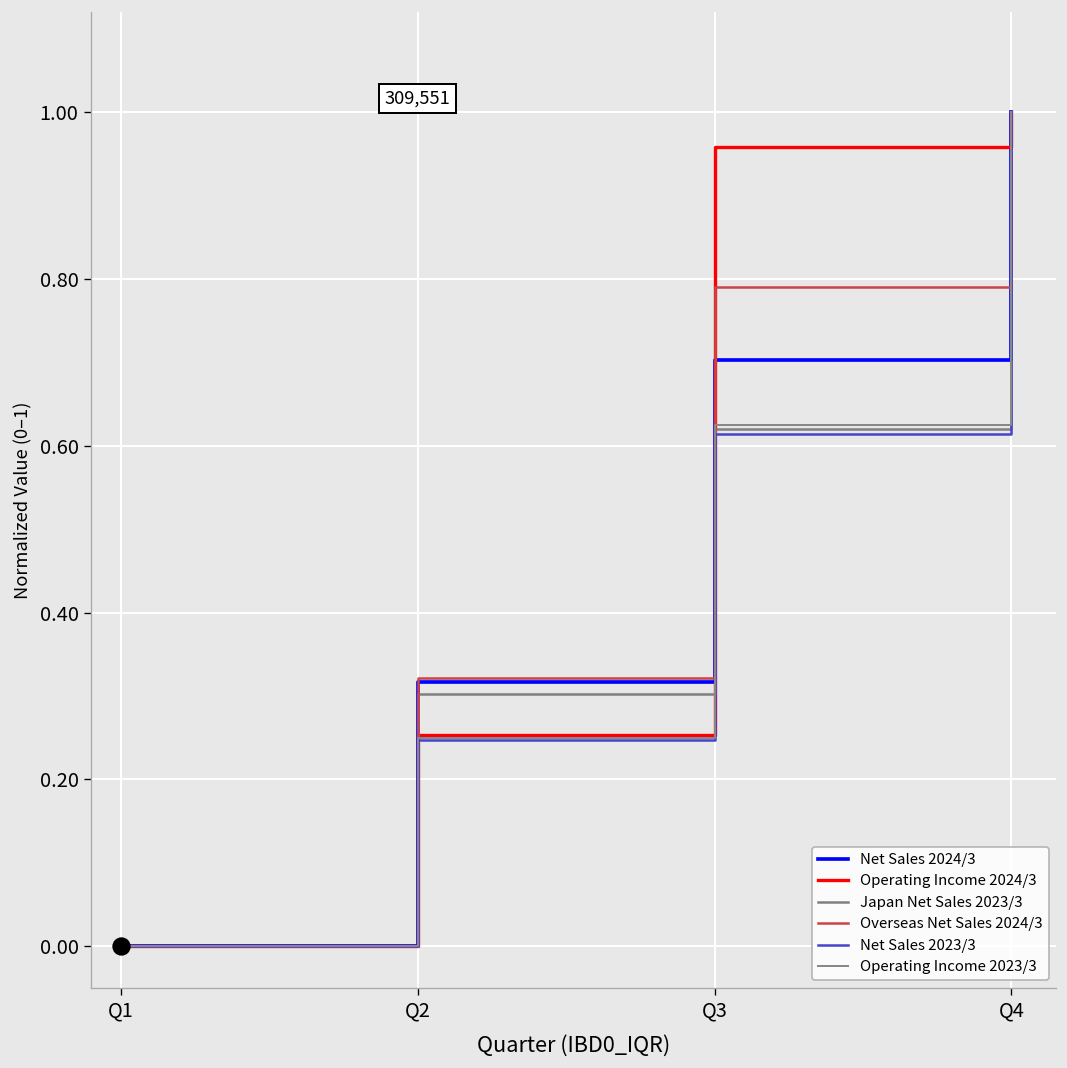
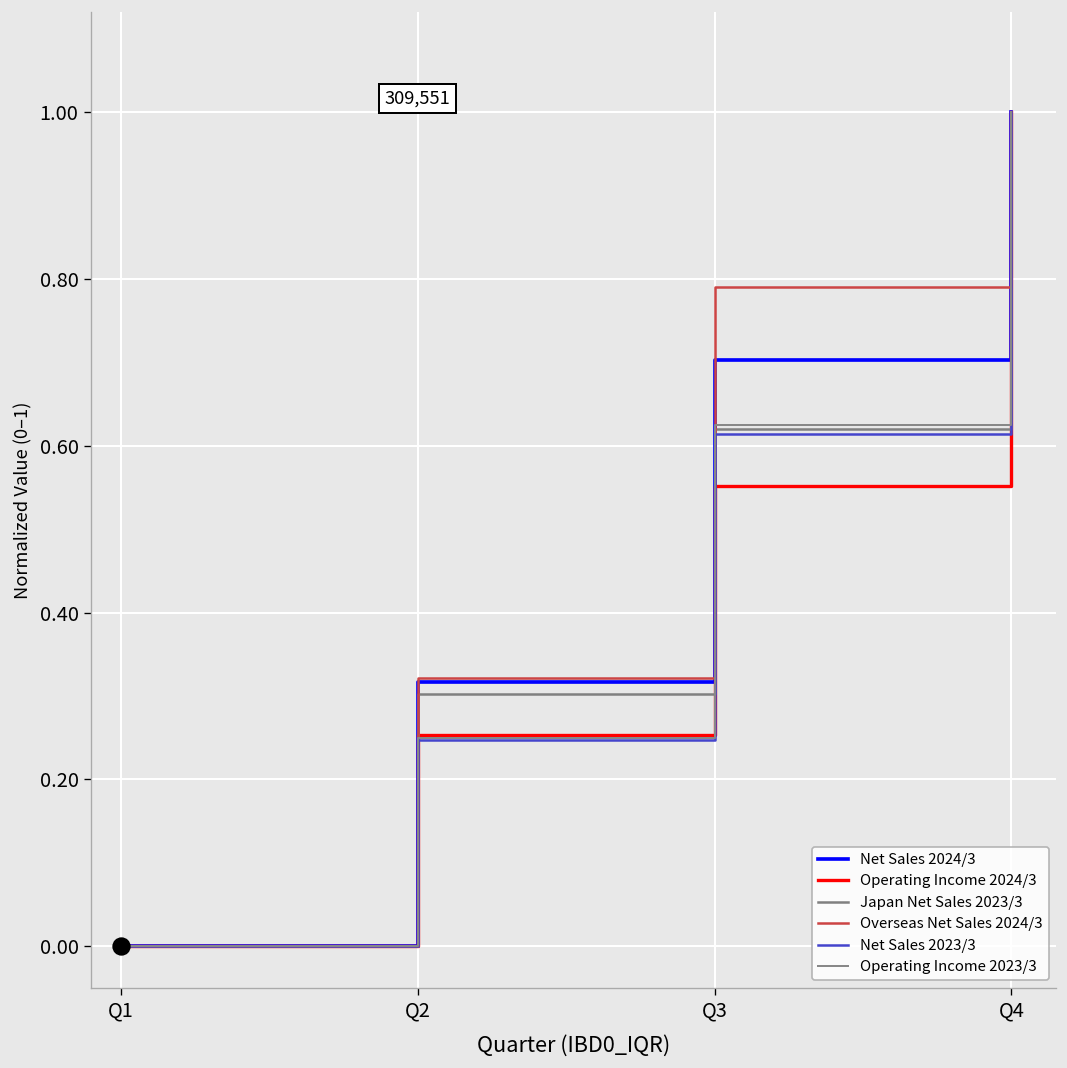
Operating Income 2024/3, Q3: 0.96 -> 0.55
